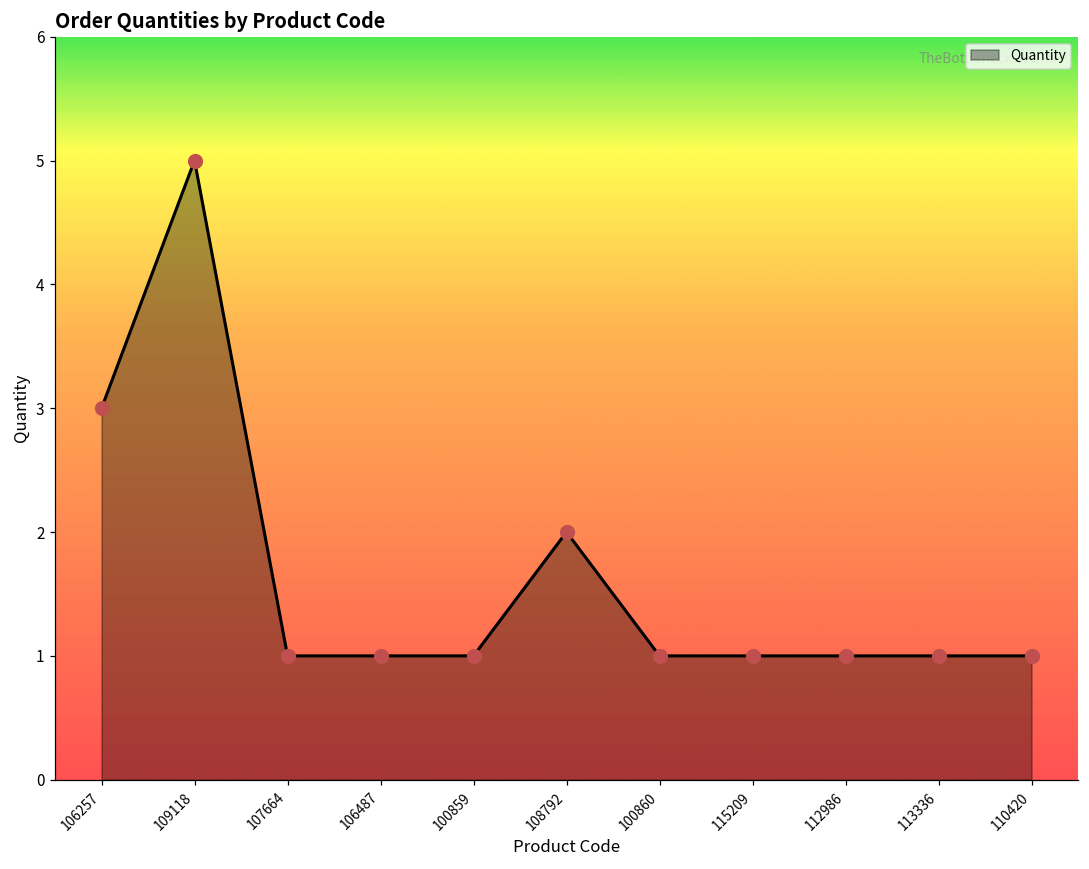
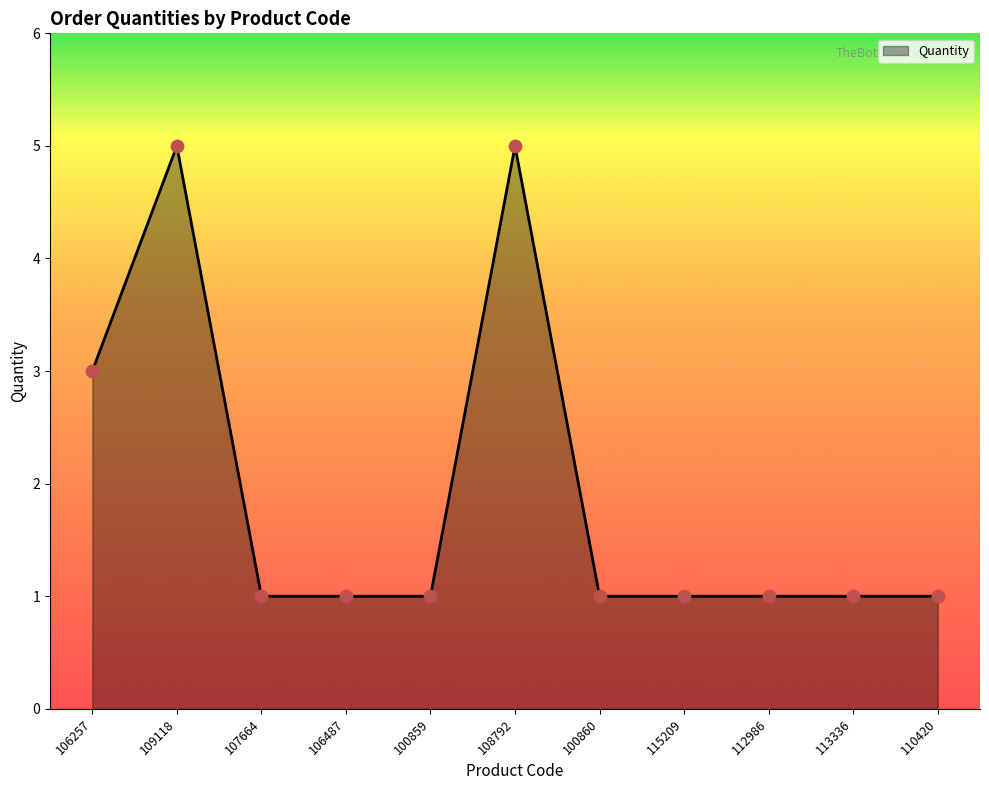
108792: 2 -> 5
